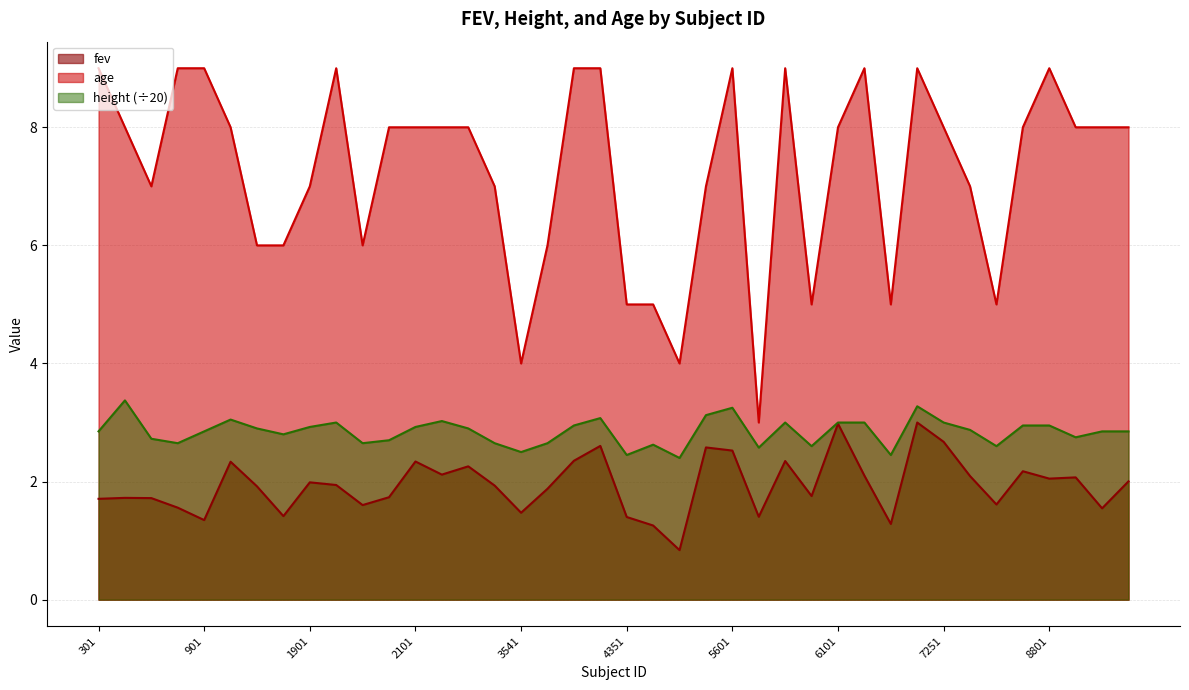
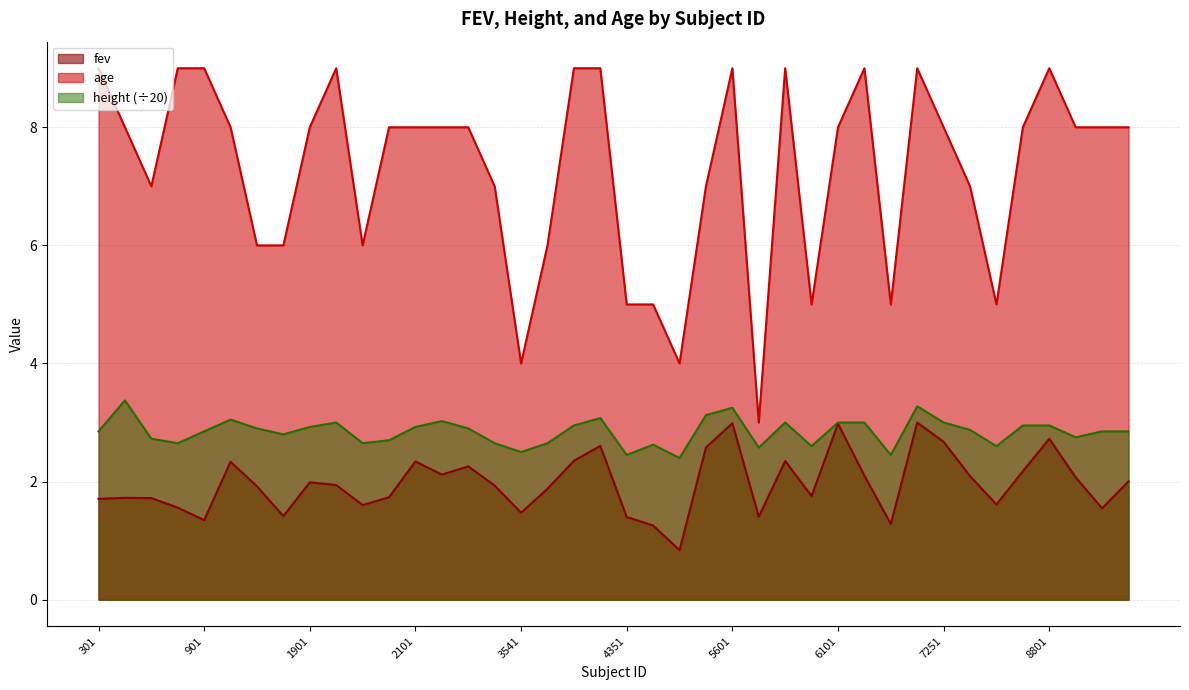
age, 1901: 7 -> 8
fev, 5601: 2.5 -> 3.0
fev, 8801: 2.1 -> 2.7
